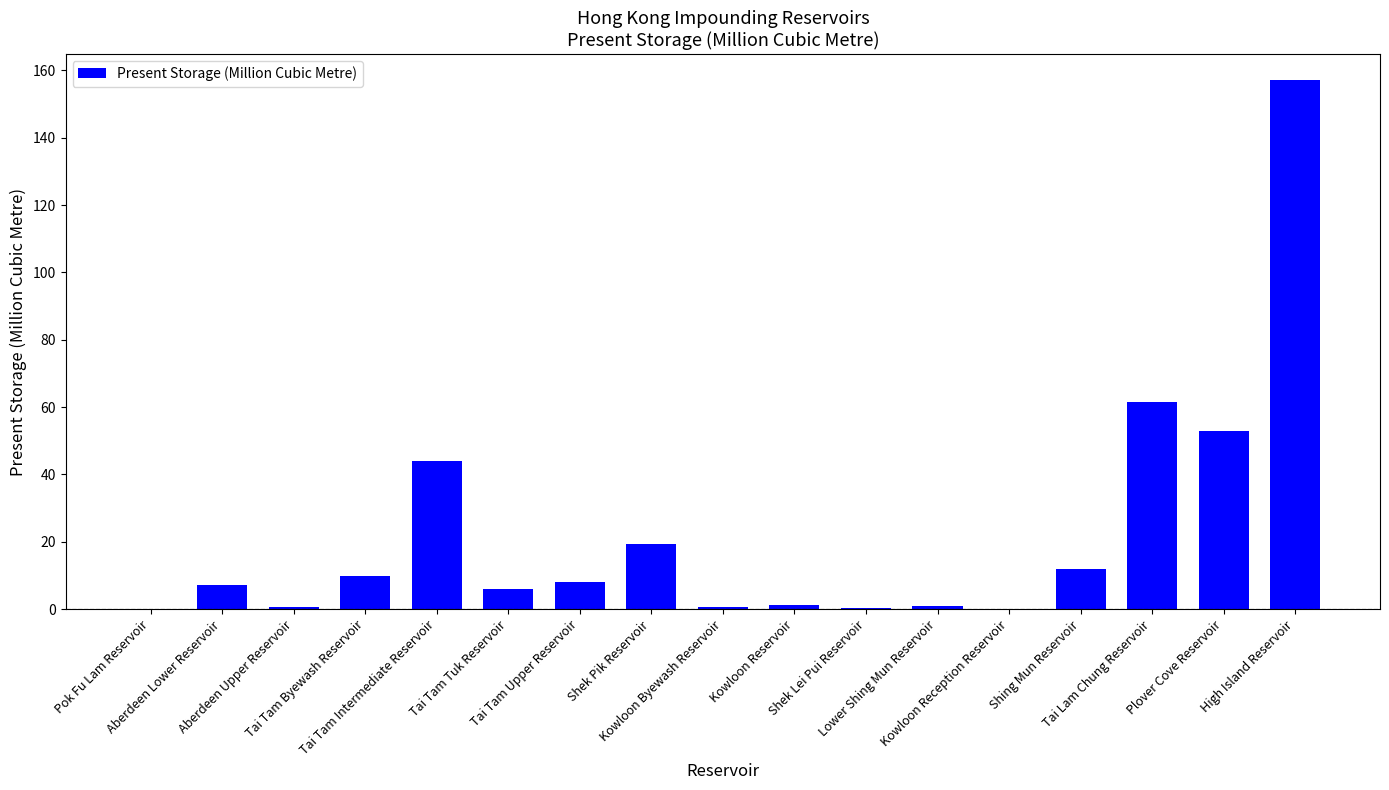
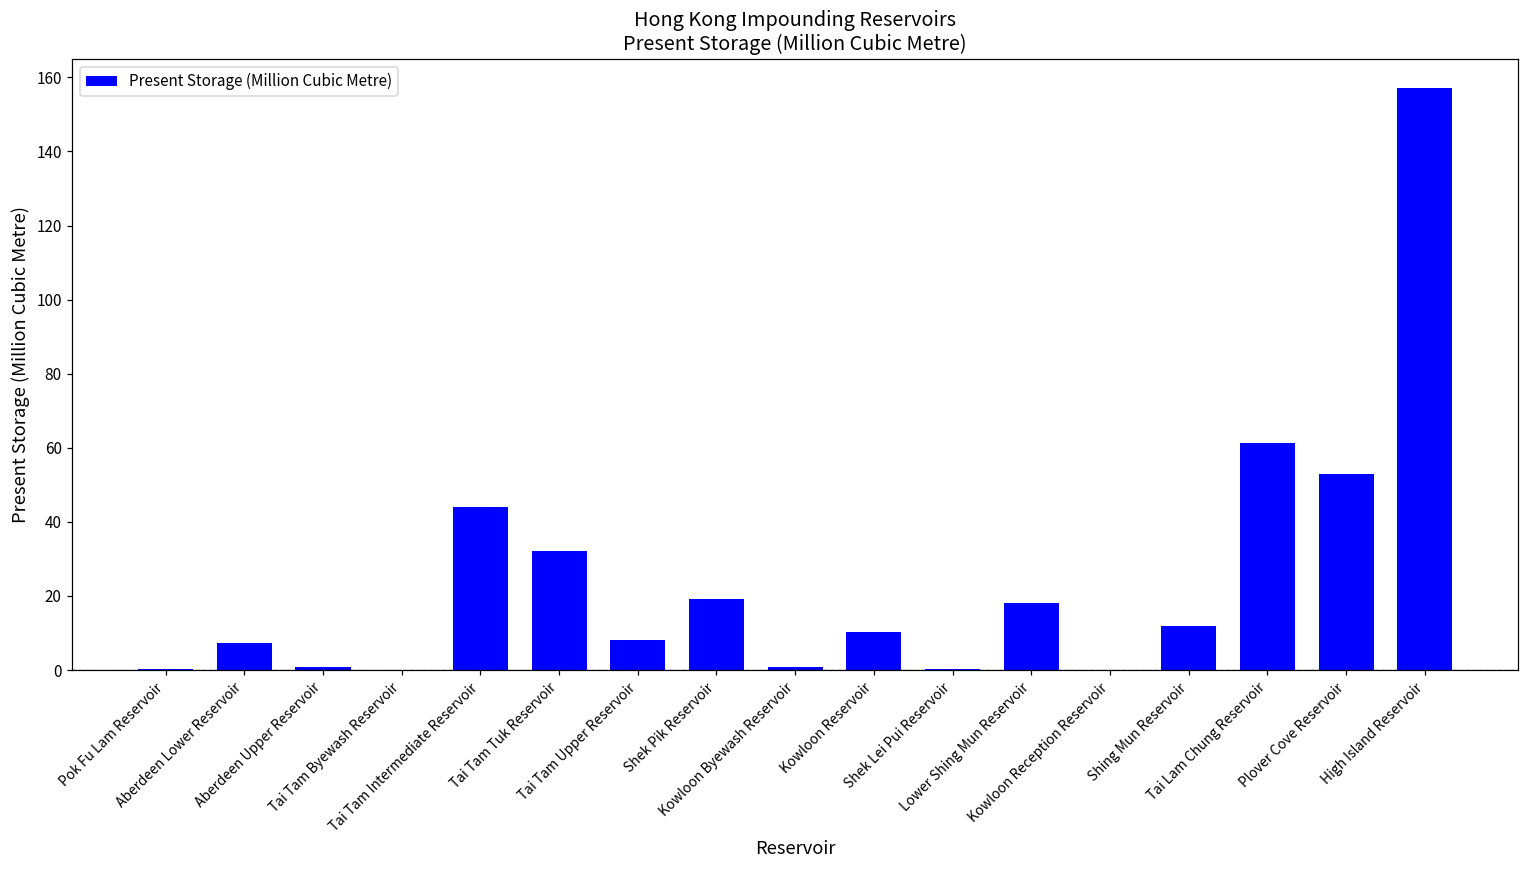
Tai Tam Byewash Reservoir: 10 -> 0
Tai Tam Tuk Reservoir: 6 -> 32
Kowloon Reservoir: 1 -> 10
Lower Shing Mun Reservoir: 1 -> 18
